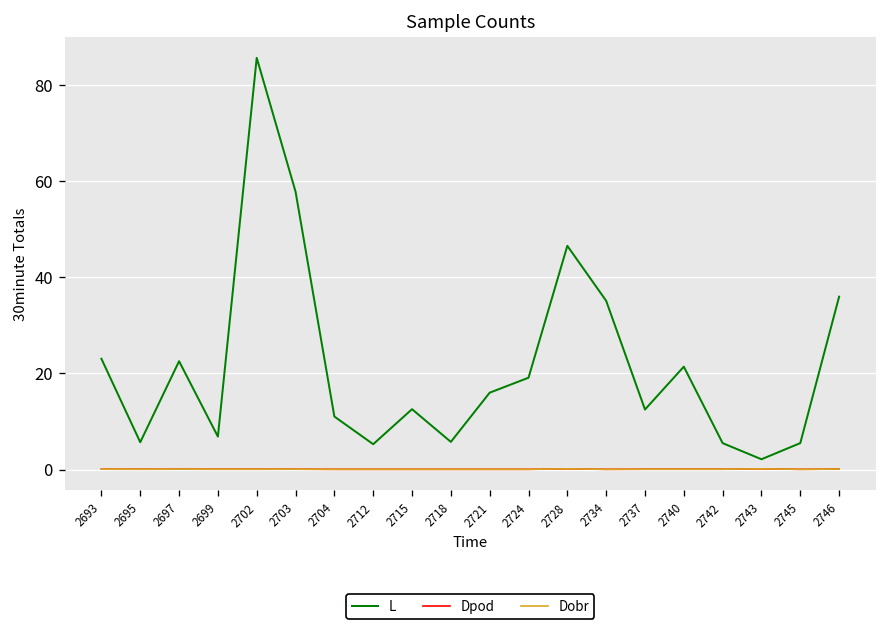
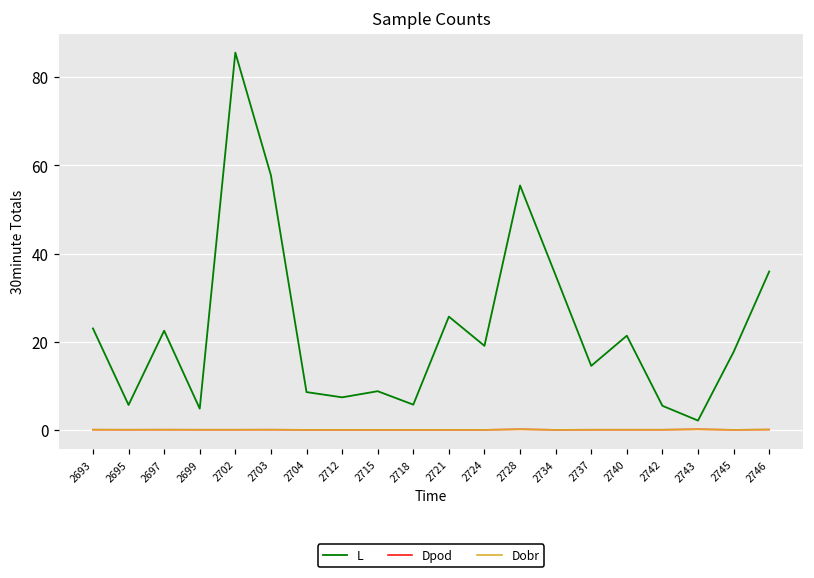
L, 2699: 7 -> 5
L, 2704: 11 -> 9
L, 2712: 5 -> 7
L, 2715: 13 -> 9
L, 2721: 16 -> 26
L, 2728: 47 -> 55
L, 2737: 12 -> 15
L, 2745: 6 -> 18
